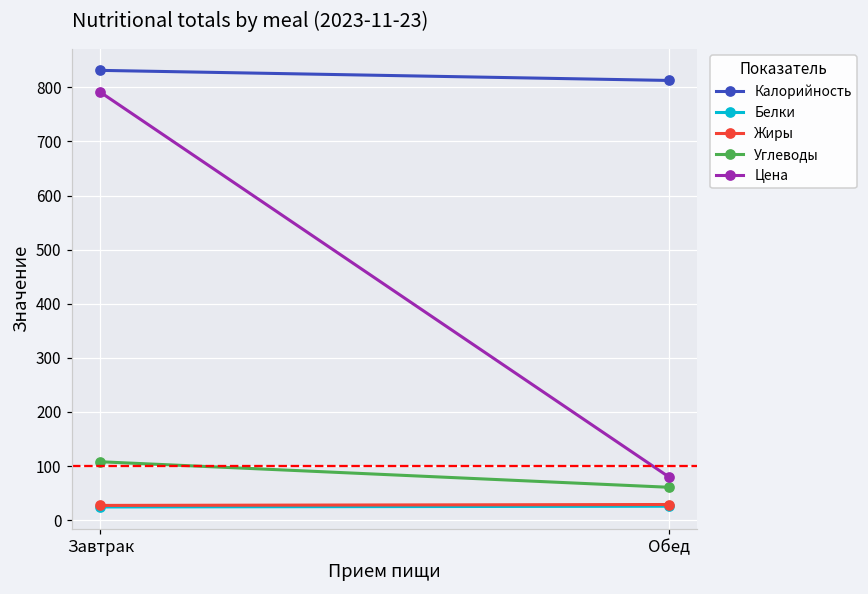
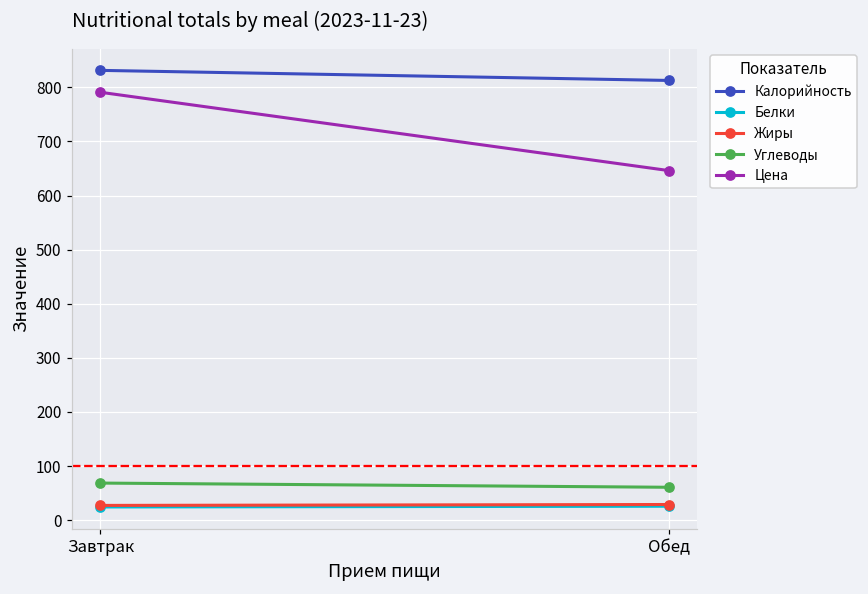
Углеводы, Завтрак: 110 -> 70
Цена, Обед: 80 -> 650
